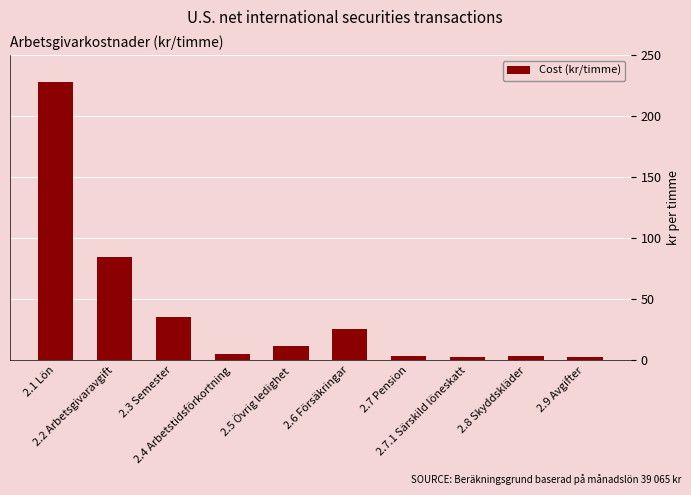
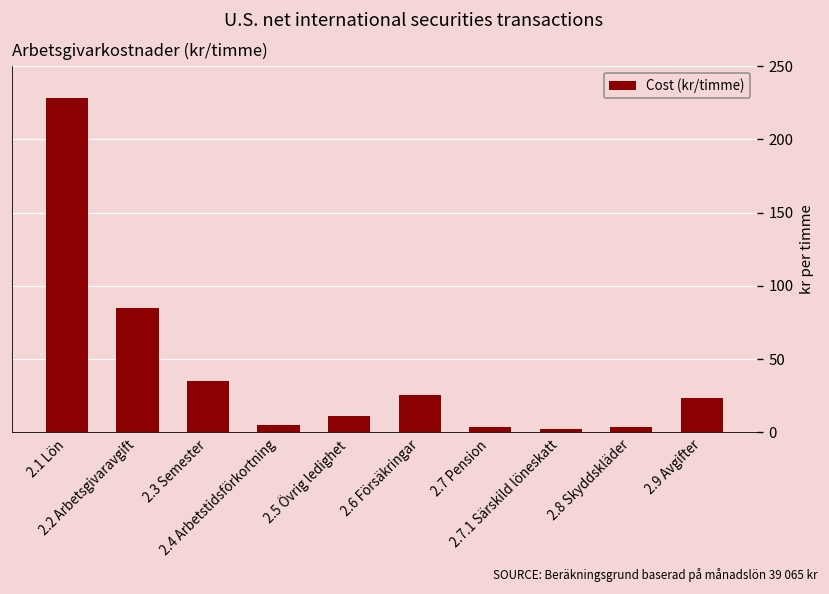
2.9 Avgifter: 2 -> 24
